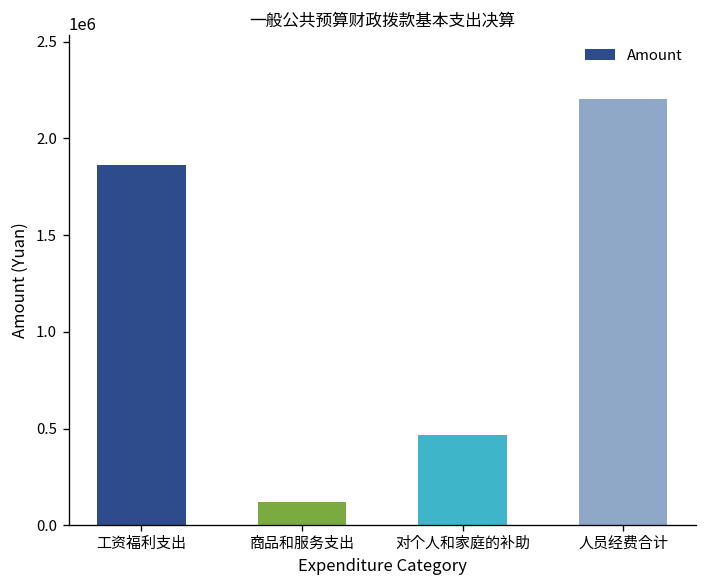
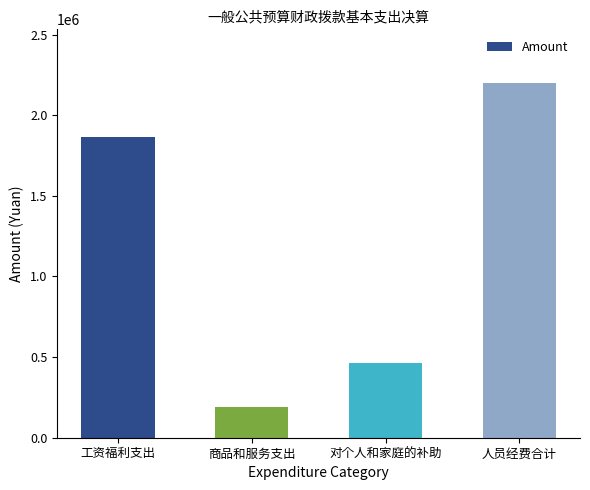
商品和服务支出: 120000 -> 190000
